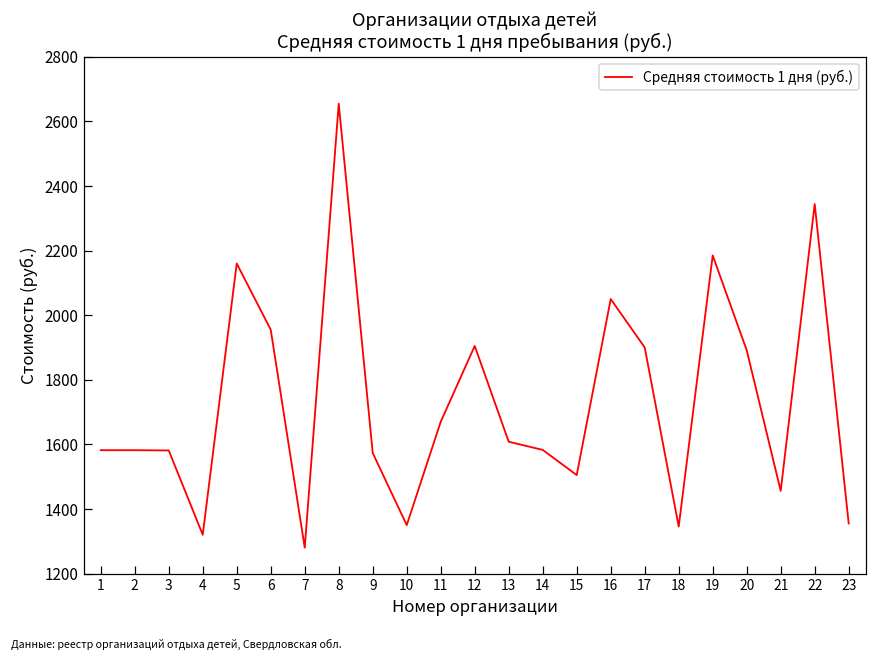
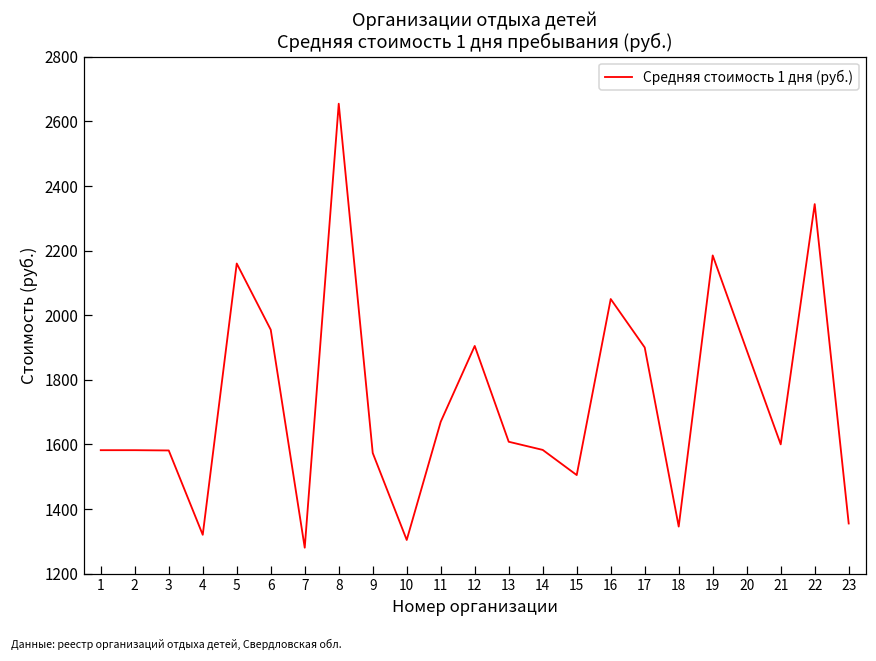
10: 1350 -> 1300
21: 1460 -> 1600
